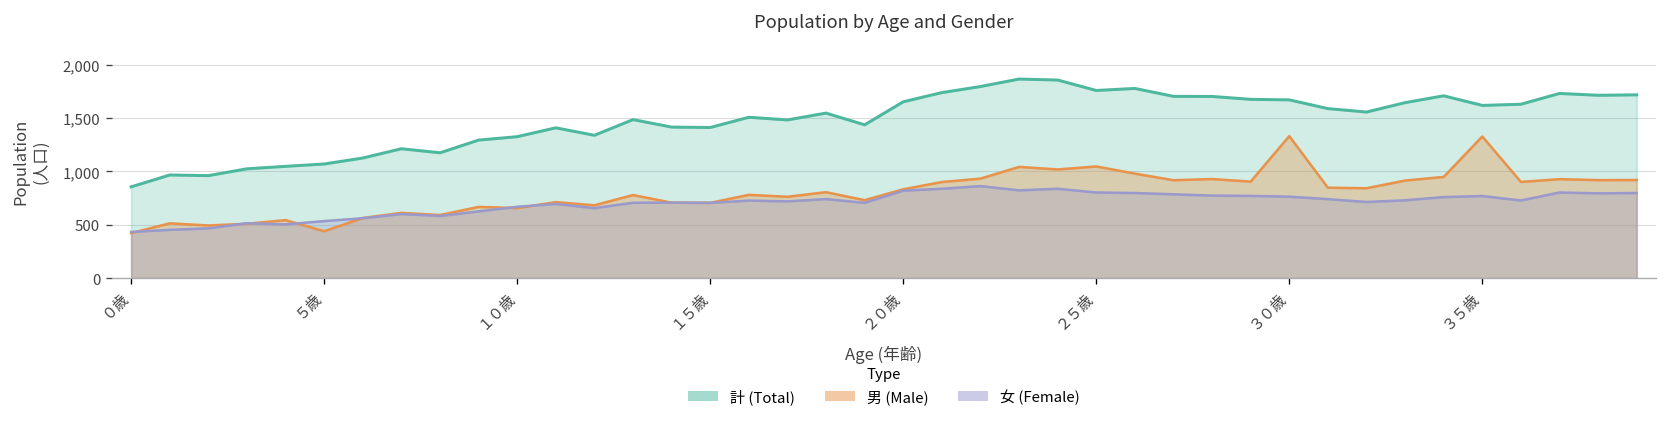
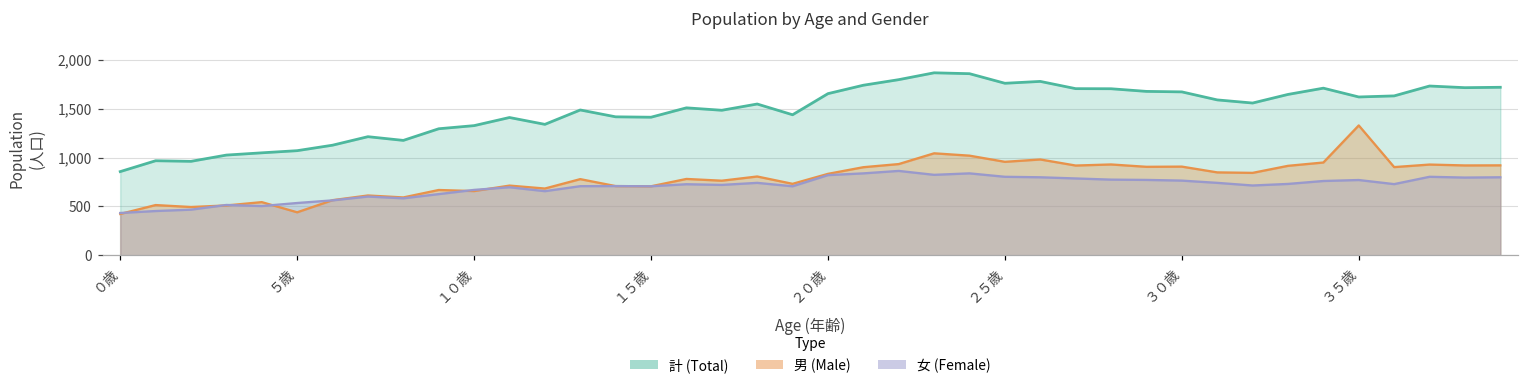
男 (Male), ２５歳: 1,050 -> 960
男 (Male), ３０歳: 1,300 -> 900
